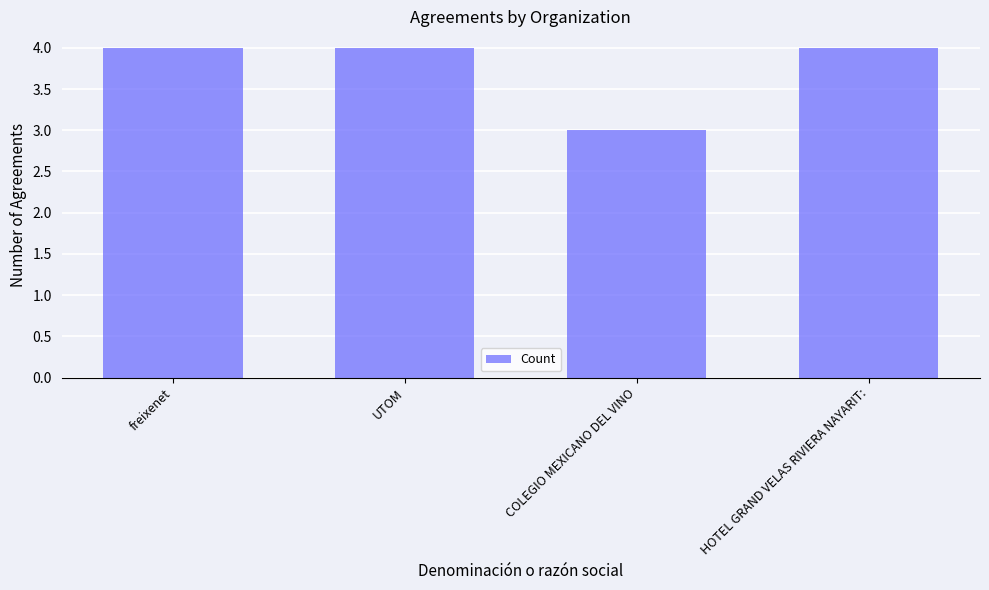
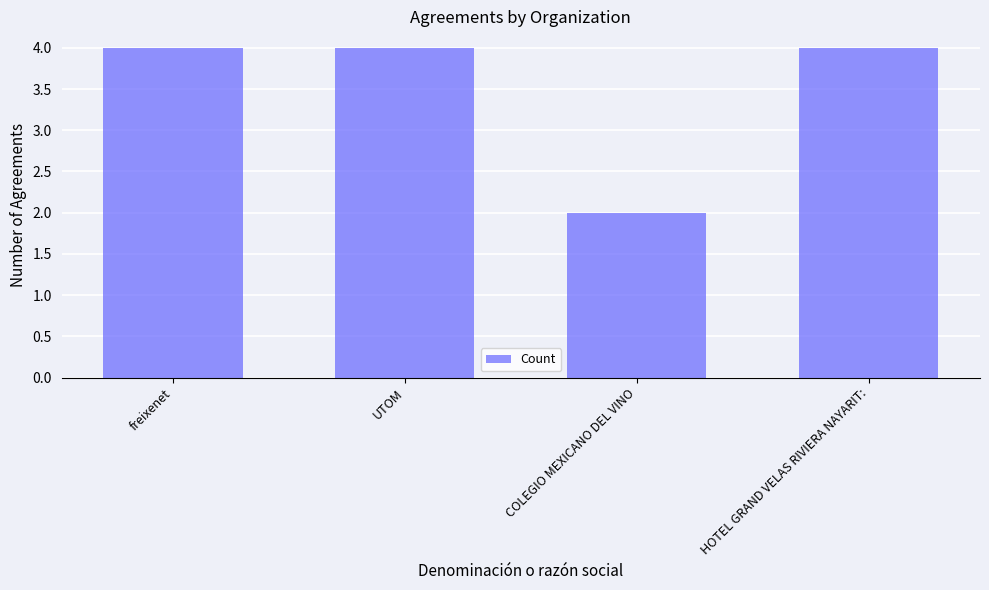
COLEGIO MEXICANO DEL VINO: 3 -> 2
